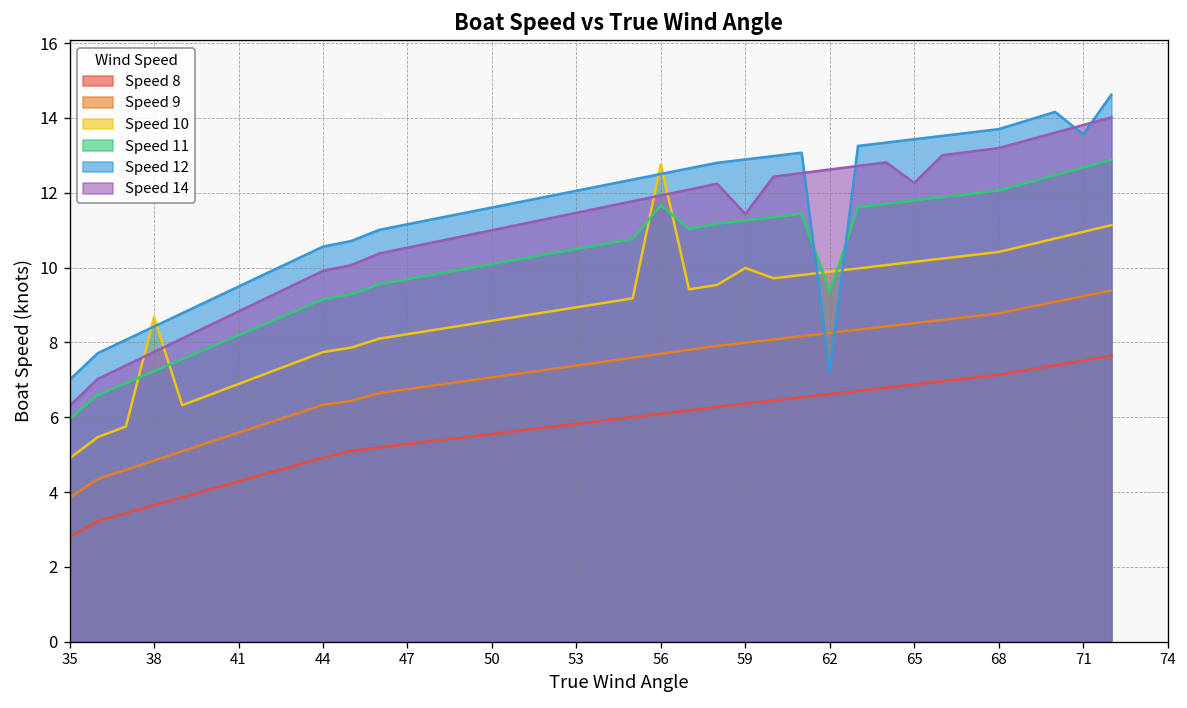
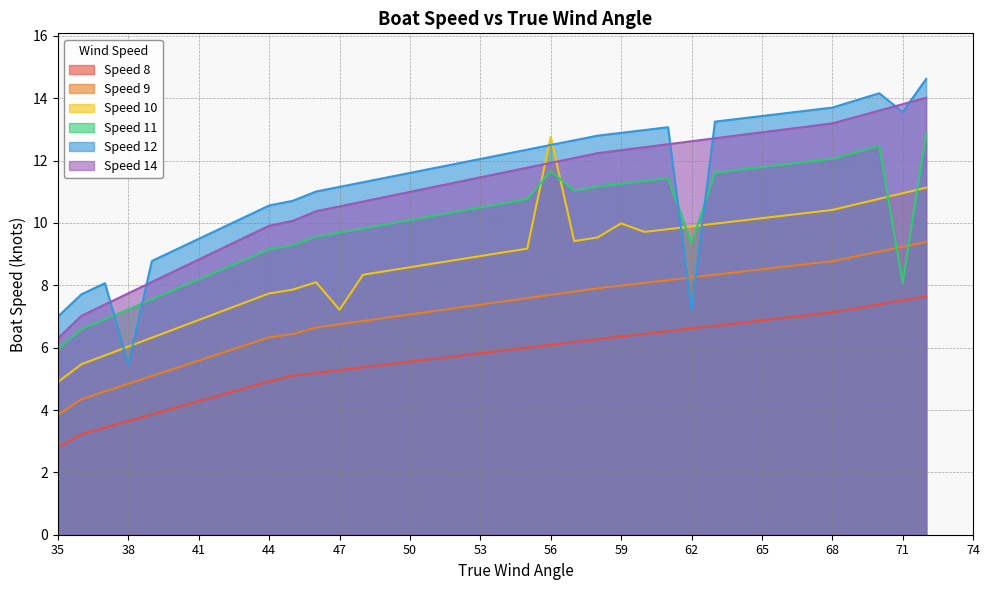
Speed 10, 38: 8.7 -> 6.0
Speed 12, 38: 8.4 -> 5.5
Speed 10, 47: 8.2 -> 7.2
Speed 14, 59: 11.4 -> 12.3
Speed 14, 65: 12.3 -> 12.9
Speed 11, 71: 12.7 -> 8.1
